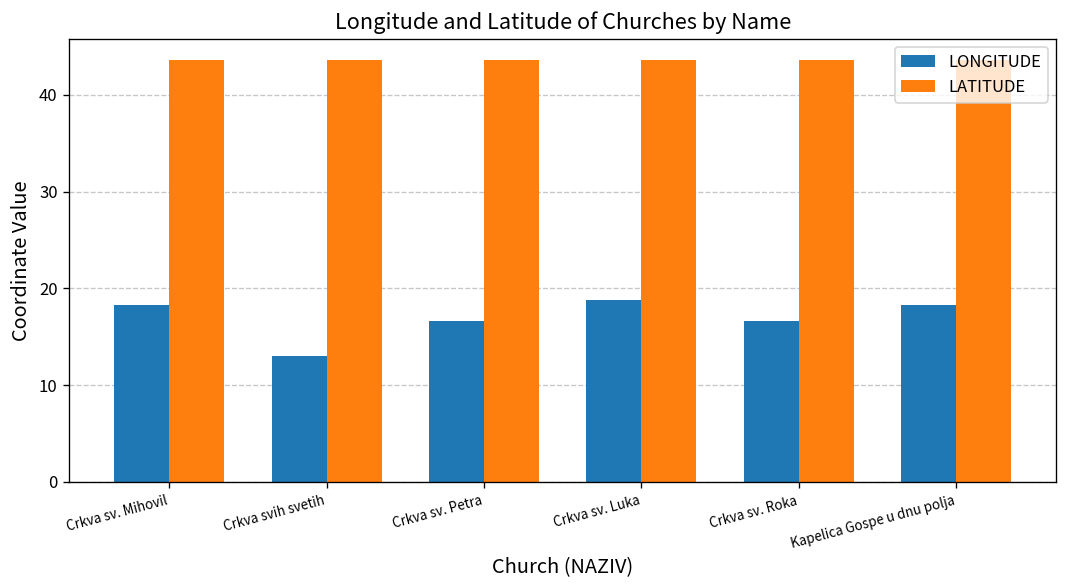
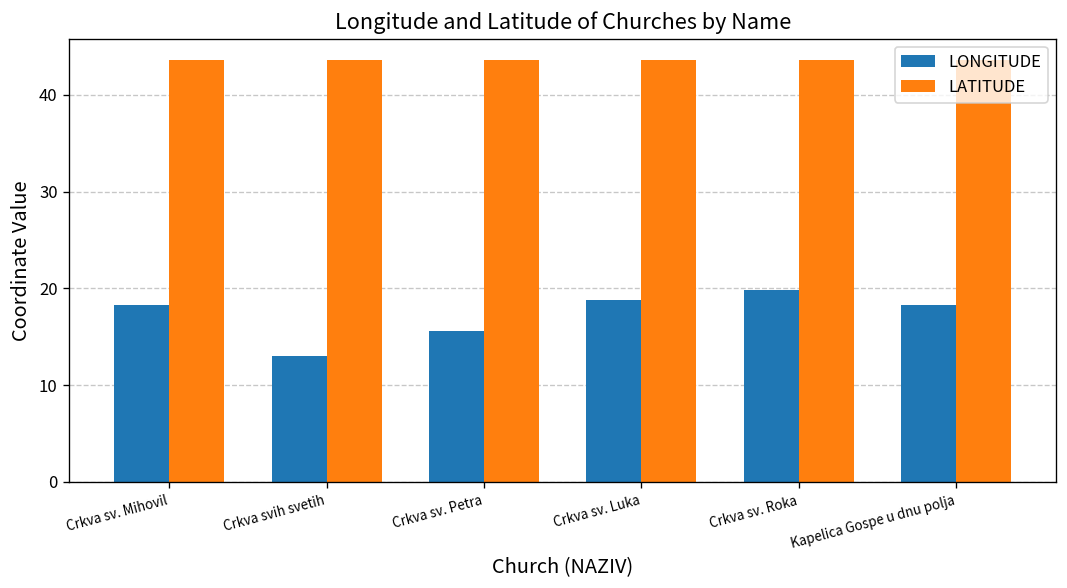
LONGITUDE, Crkva sv. Petra: 17 -> 16
LONGITUDE, Crkva sv. Roka: 17 -> 20
